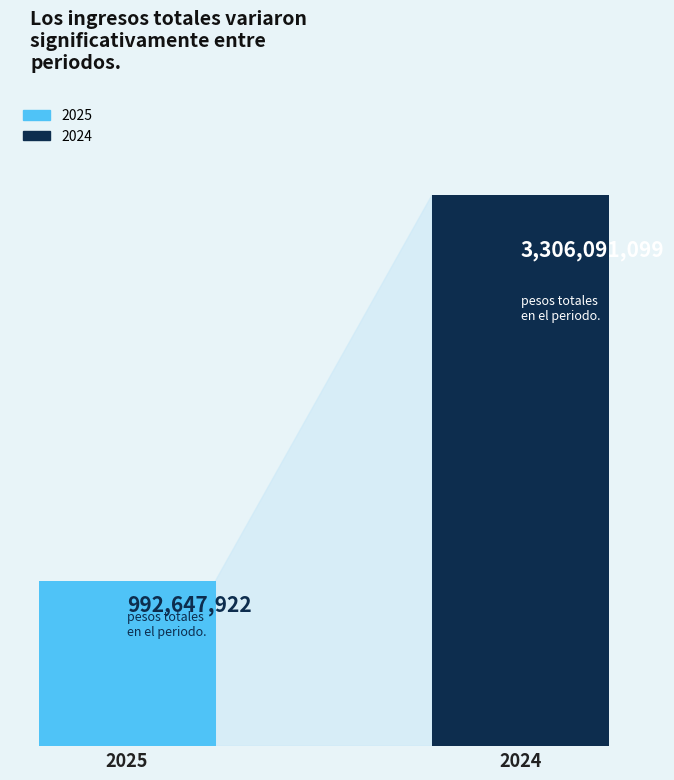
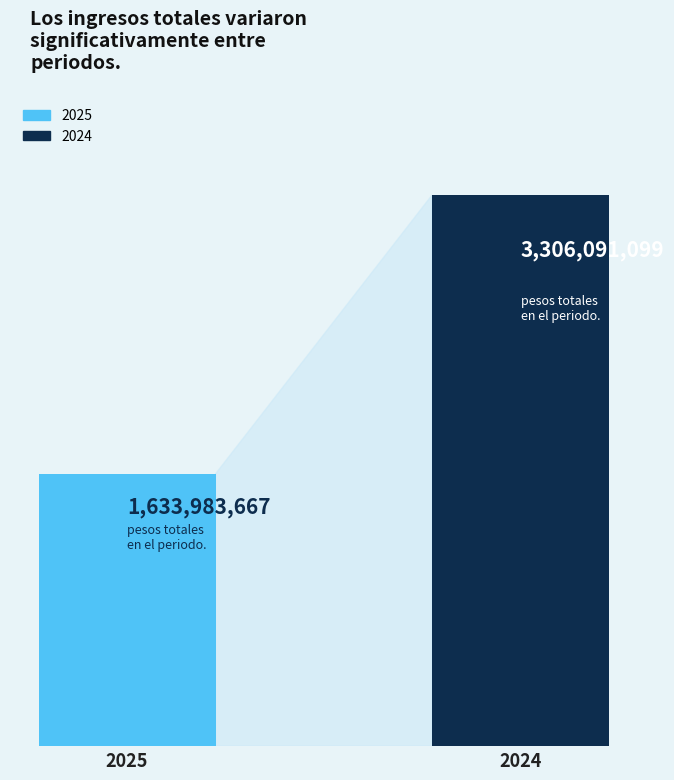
2025: 992,647,922 -> 1,633,983,667
